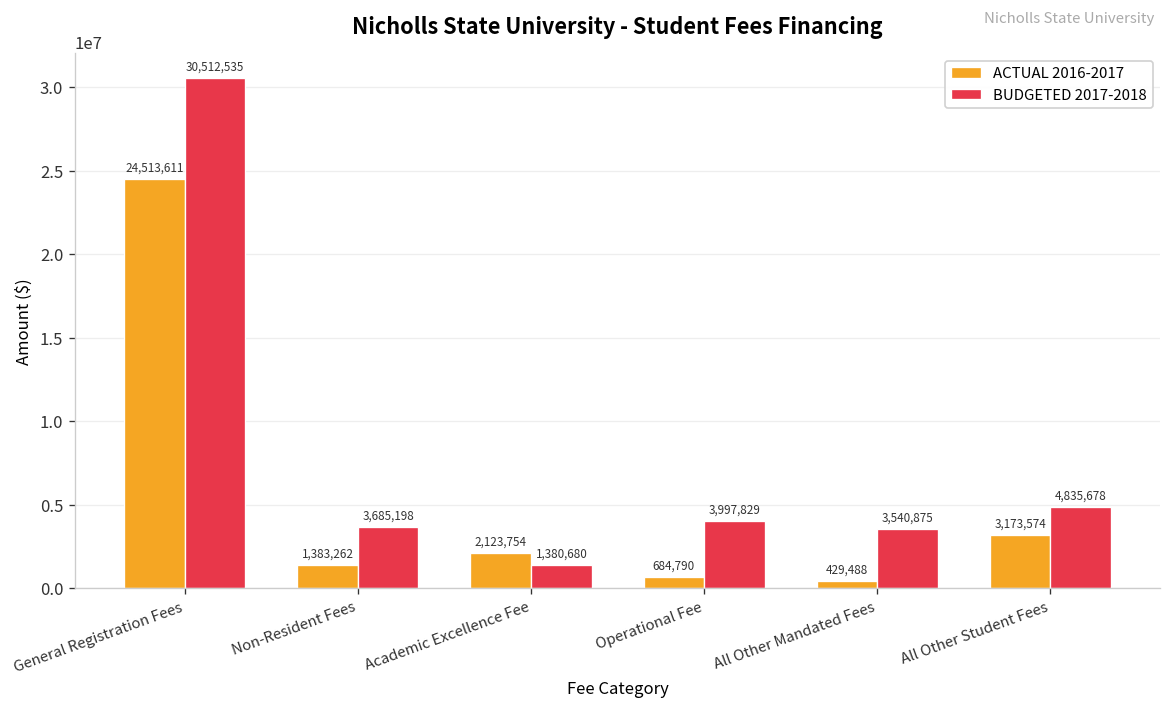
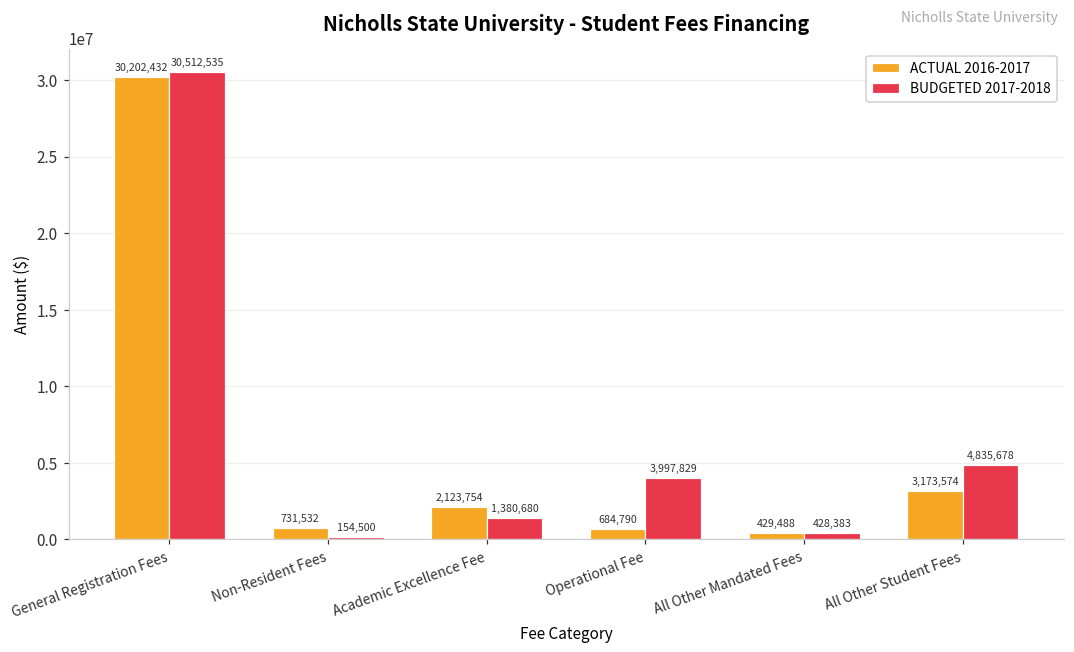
ACTUAL 2016-2017, General Registration Fees: 24,513,611 -> 30,202,432
ACTUAL 2016-2017, Non-Resident Fees: 1,383,262 -> 731,532
BUDGETED 2017-2018, Non-Resident Fees: 3,685,198 -> 154,500
BUDGETED 2017-2018, All Other Mandated Fees: 3,540,875 -> 428,383
